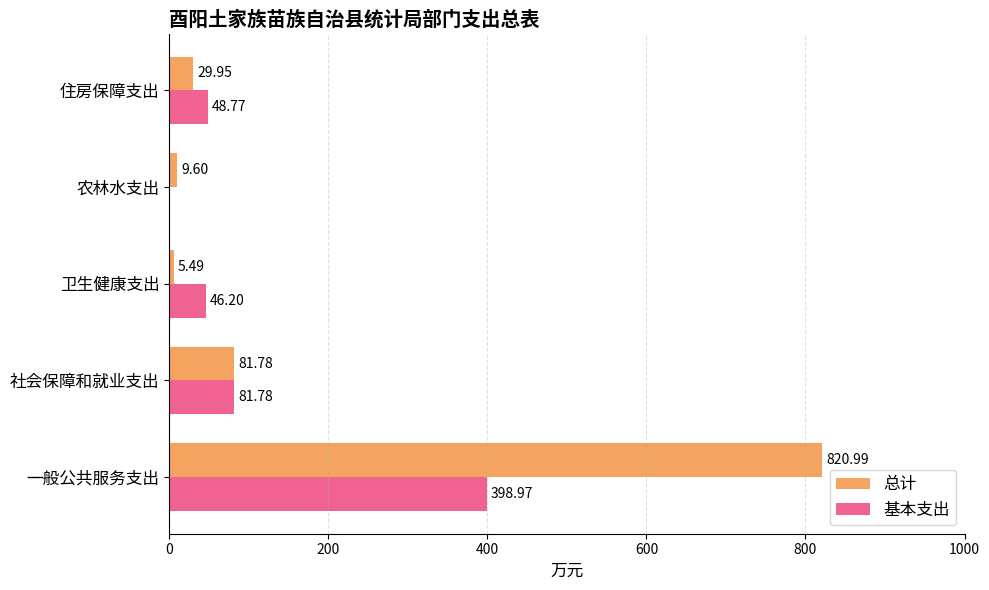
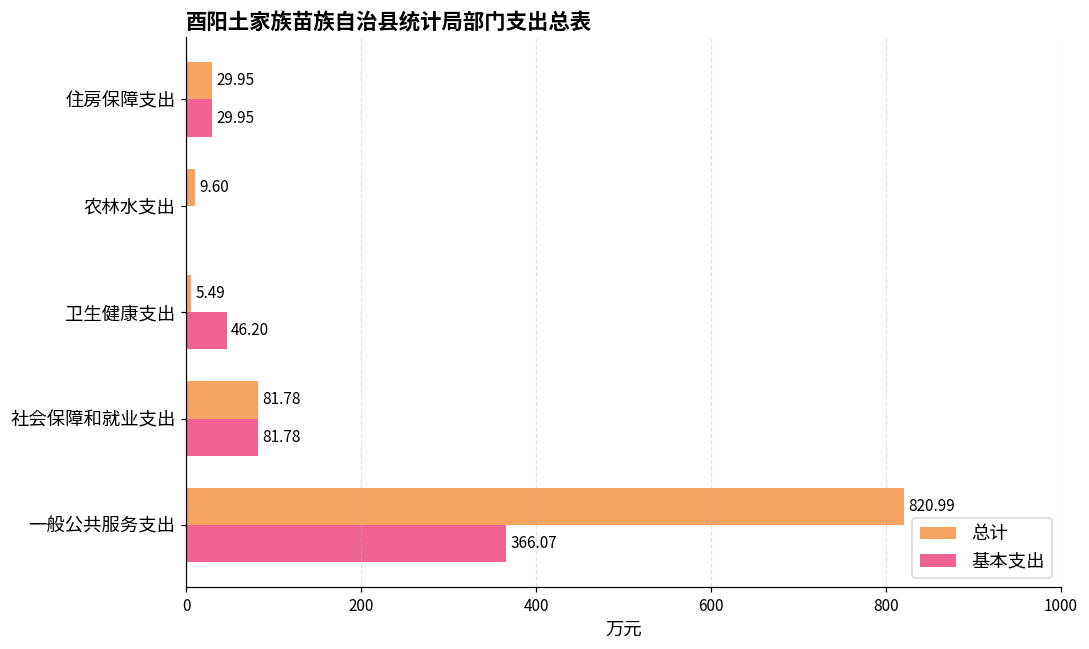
基本支出, 住房保障支出: 48.77 -> 29.95
基本支出, 一般公共服务支出: 398.97 -> 366.07
